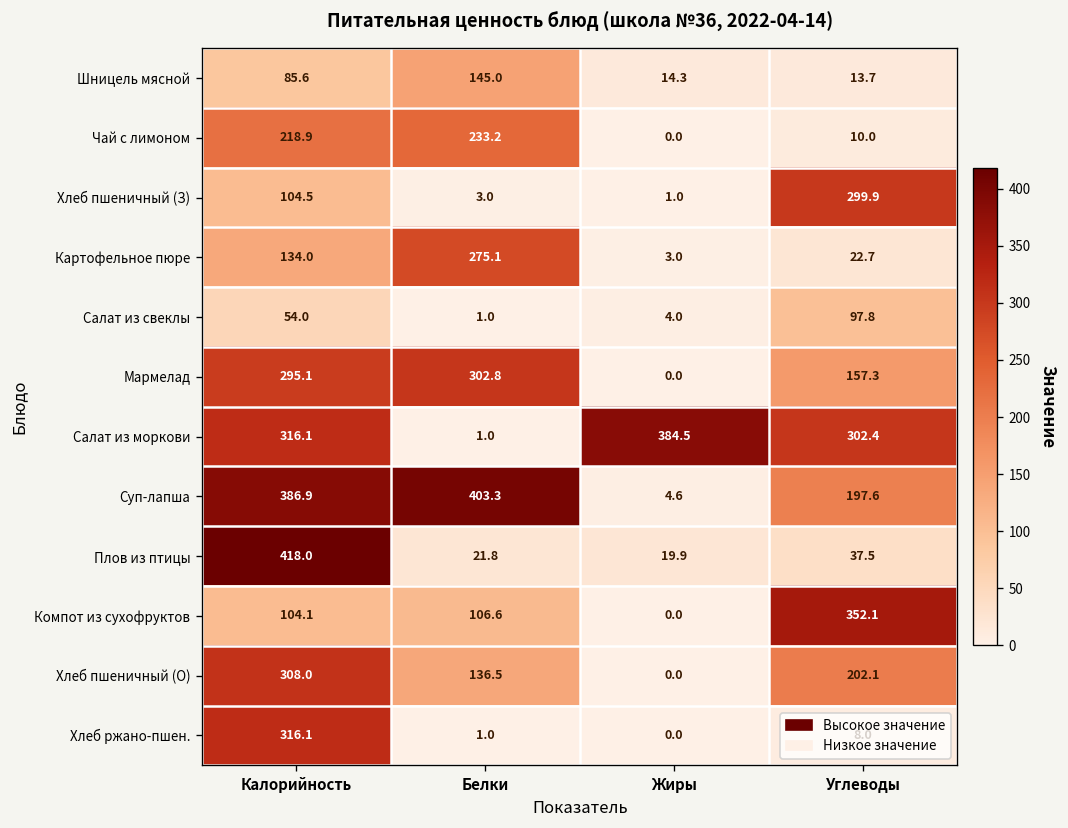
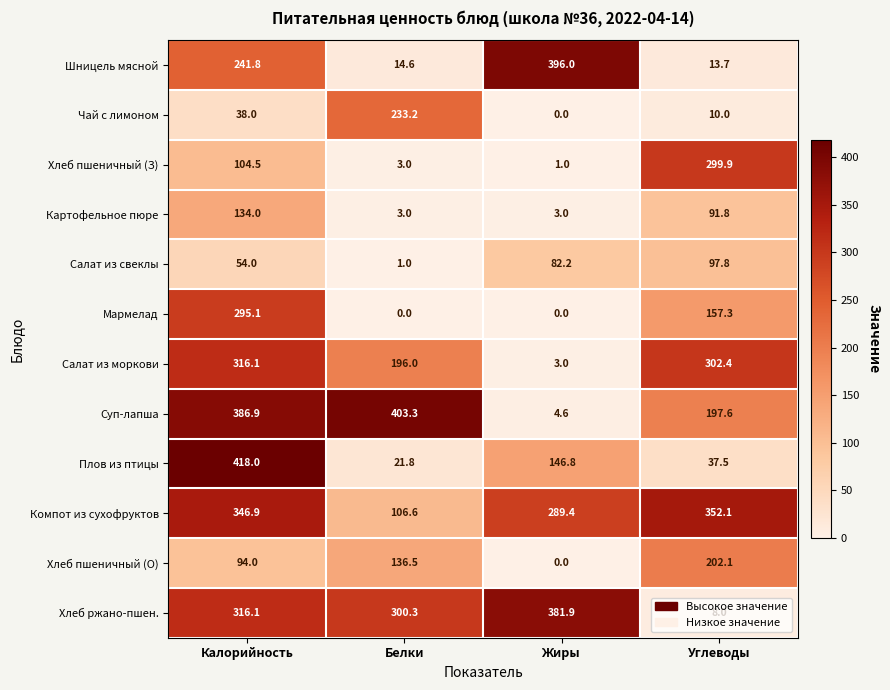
Шницель мясной, Калорийность: 85.6 -> 241.8
Шницель мясной, Белки: 145.0 -> 14.6
Шницель мясной, Жиры: 14.3 -> 396.0
Чай с лимоном, Калорийность: 218.9 -> 38.0
Картофельное пюре, Белки: 275.1 -> 3.0
Картофельное пюре, Углеводы: 22.7 -> 91.8
Салат из свеклы, Жиры: 4.0 -> 82.2
Мармелад, Белки: 302.8 -> 0.0
Салат из моркови, Белки: 1.0 -> 196.0
Салат из моркови, Жиры: 384.5 -> 3.0
Плов из птицы, Жиры: 19.9 -> 146.8
Компот из сухофруктов, Калорийность: 104.1 -> 346.9
Компот из сухофруктов, Жиры: 0.0 -> 289.4
Хлеб пшеничный (О), Калорийность: 308.0 -> 94.0
Хлеб ржано-пшен., Белки: 1.0 -> 300.3
Хлеб ржано-пшен., Жиры: 0.0 -> 381.9
